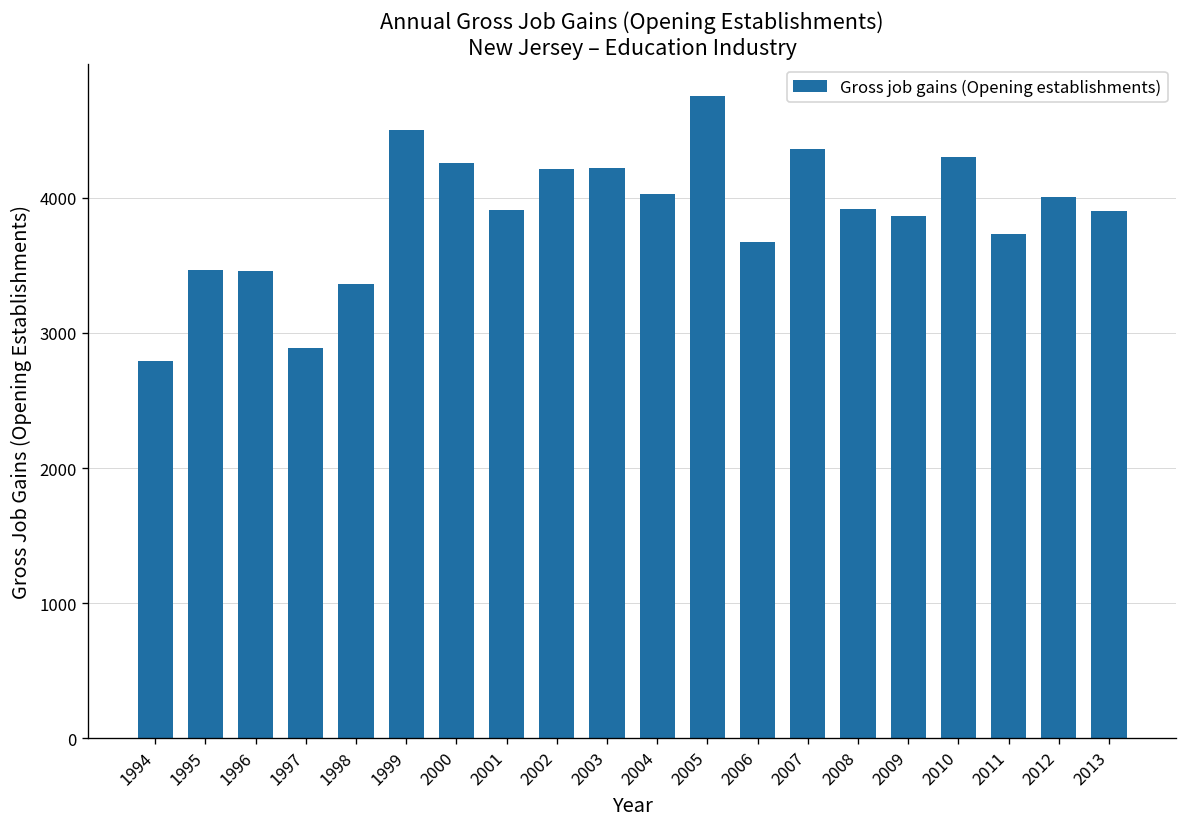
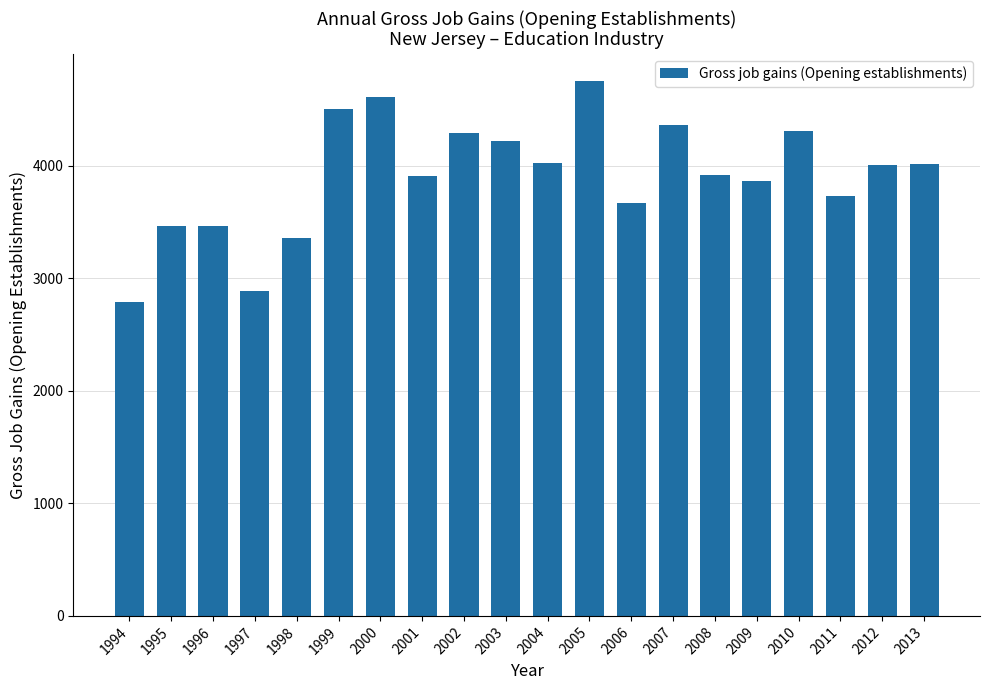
2000: 4260 -> 4610
2002: 4210 -> 4290
2013: 3900 -> 4020
